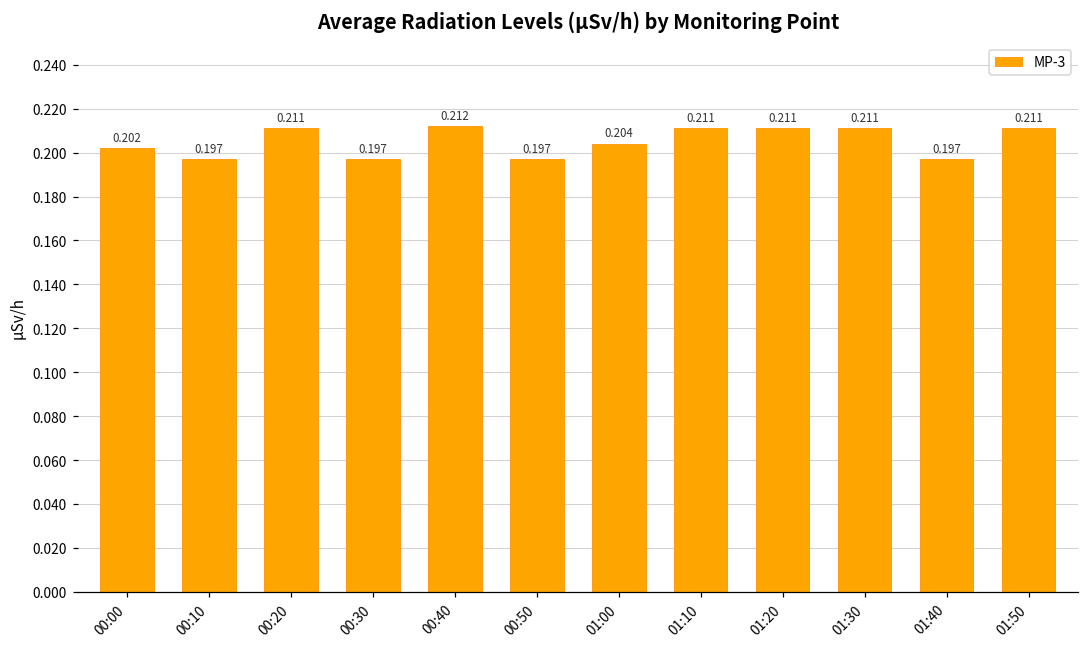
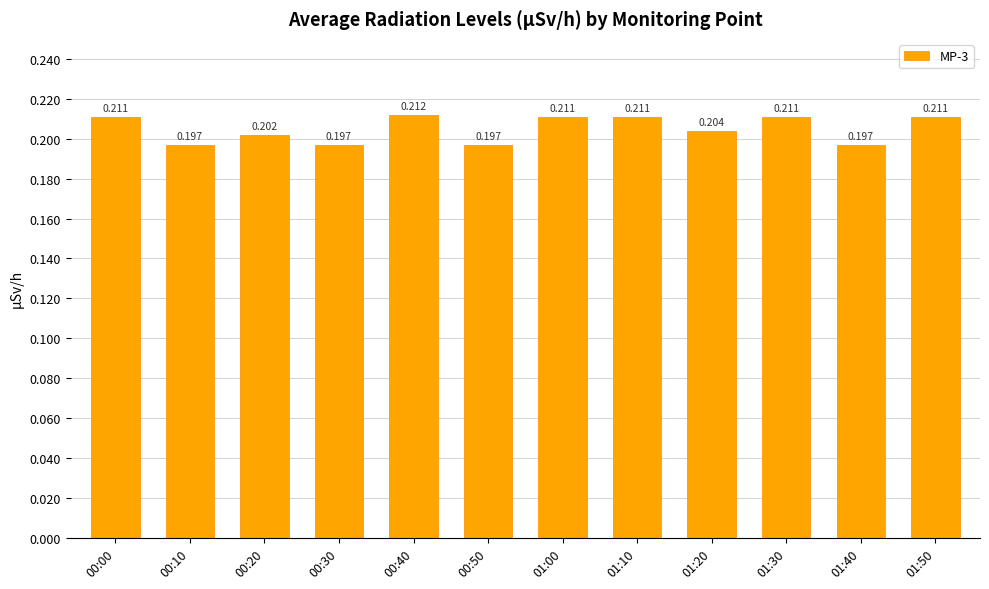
00:00: 0.202 -> 0.211
00:20: 0.211 -> 0.202
01:00: 0.204 -> 0.211
01:20: 0.211 -> 0.204
